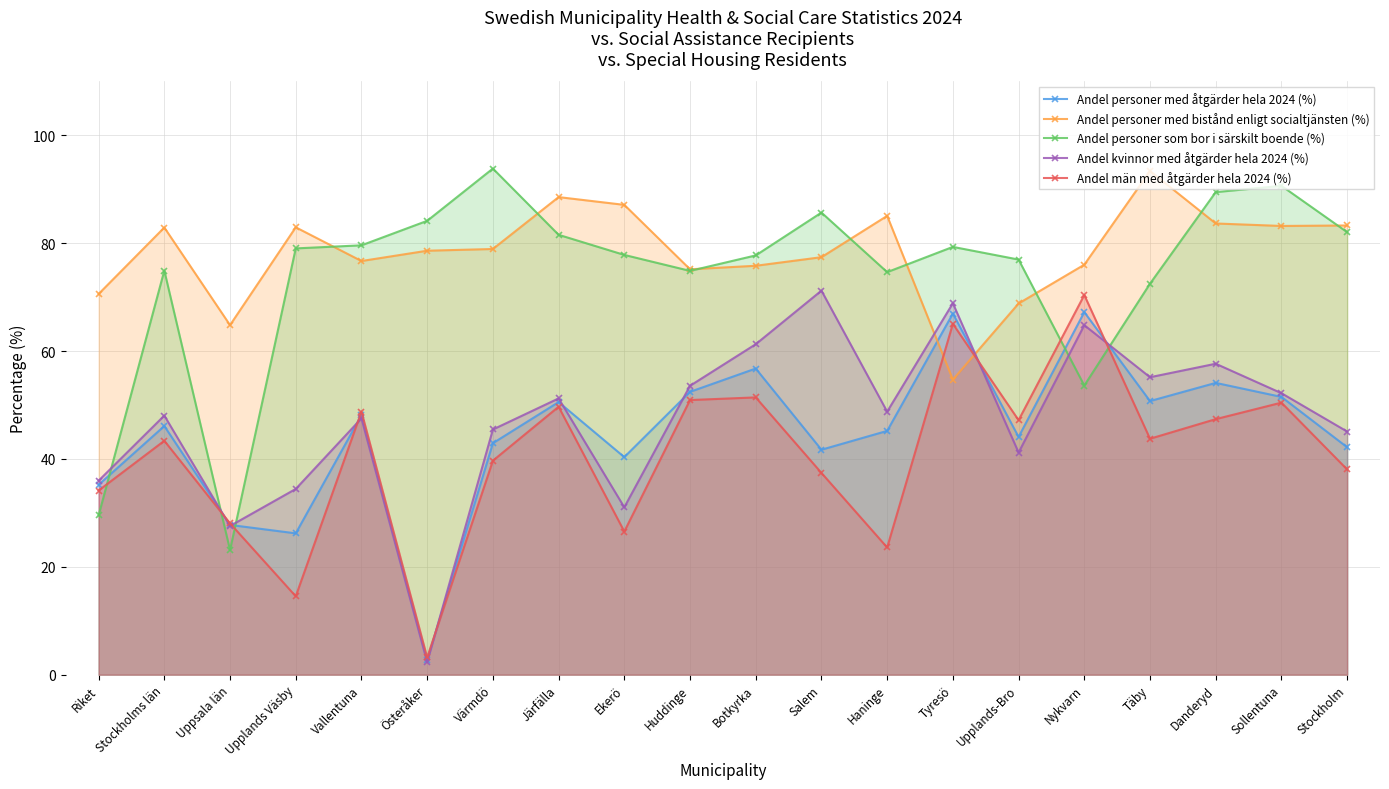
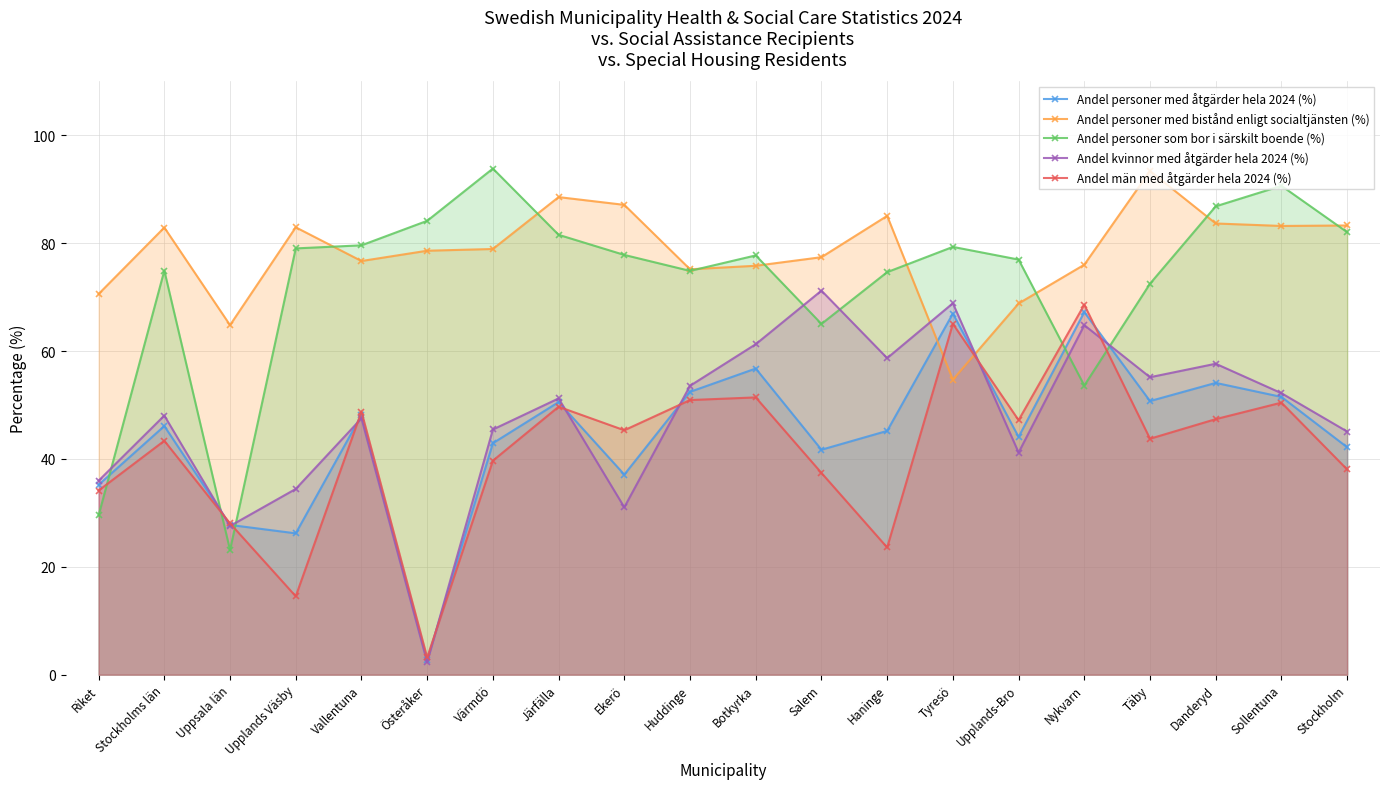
Andel personer med åtgärder hela 2024 (%), Ekerö: 40 -> 37
Andel män med åtgärder hela 2024 (%), Ekerö: 27 -> 45
Andel personer som bor i särskilt boende (%), Salem: 86 -> 65
Andel kvinnor med åtgärder hela 2024 (%), Haninge: 49 -> 59
Andel män med åtgärder hela 2024 (%), Nykvarn: 70 -> 69
Andel personer som bor i särskilt boende (%), Danderyd: 89 -> 87
